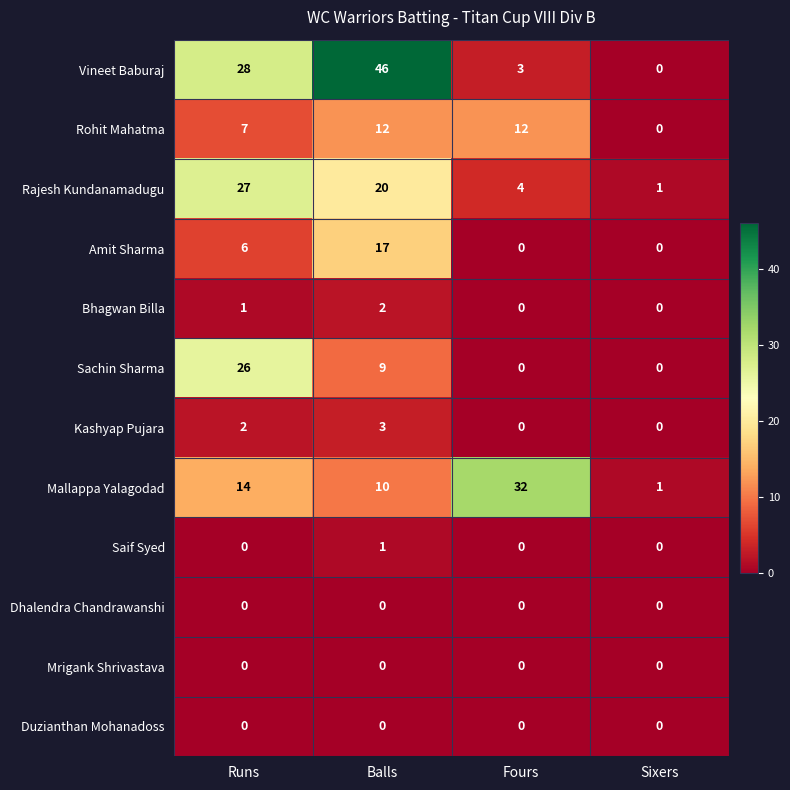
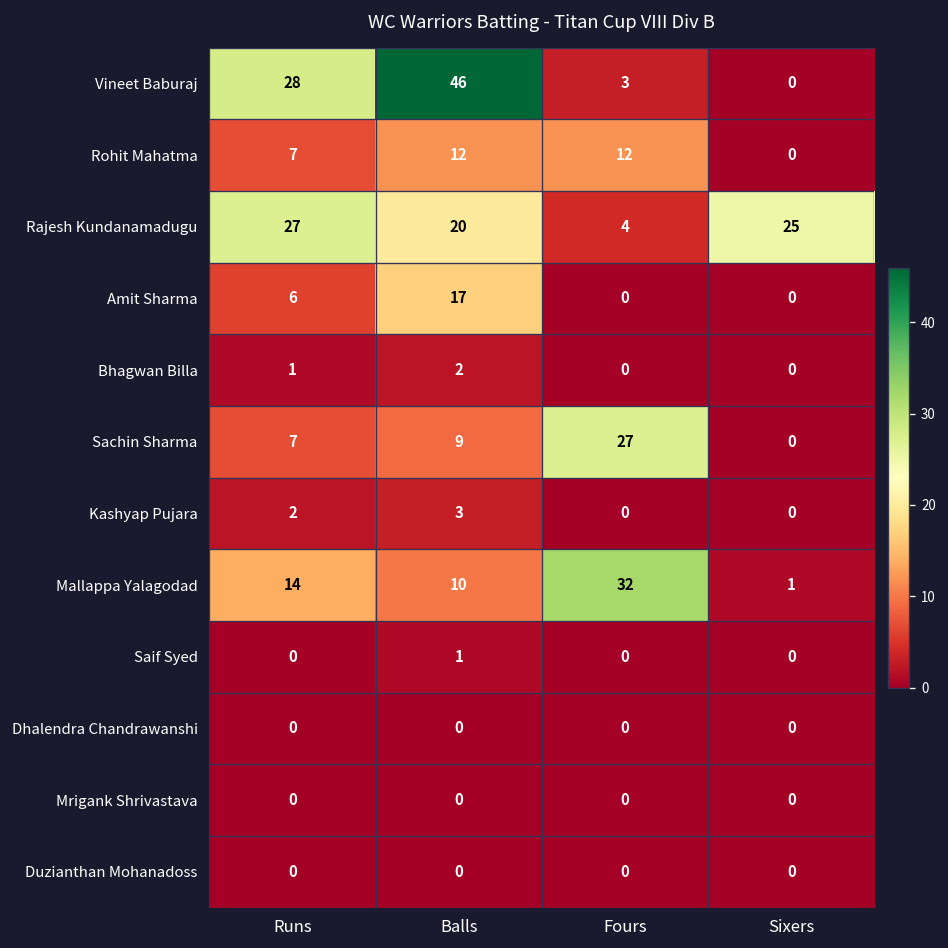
Rajesh Kundanamadugu, Sixers: 1 -> 25
Sachin Sharma, Runs: 26 -> 7
Sachin Sharma, Fours: 0 -> 27
